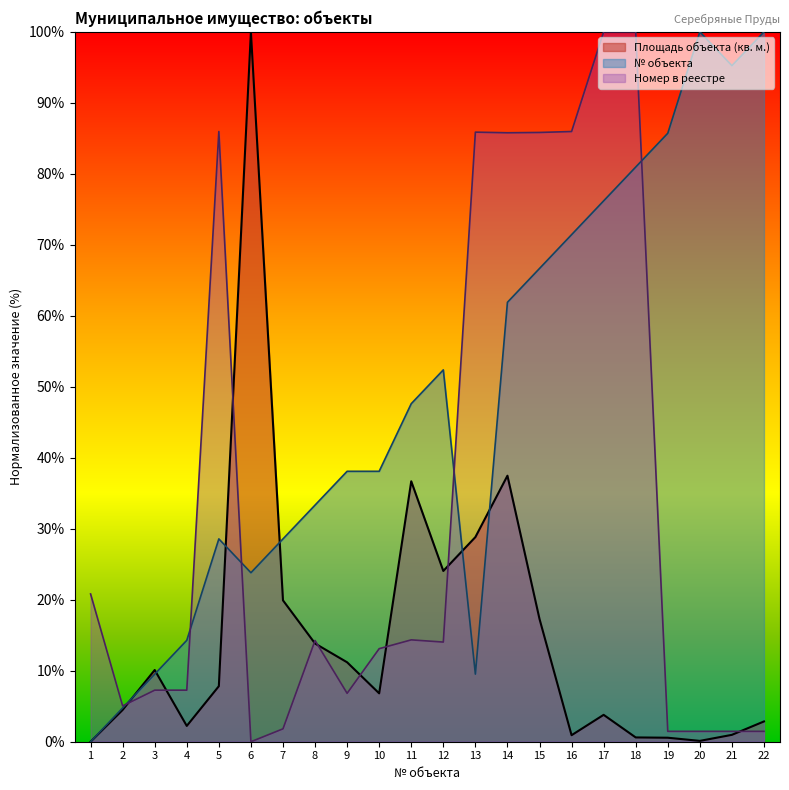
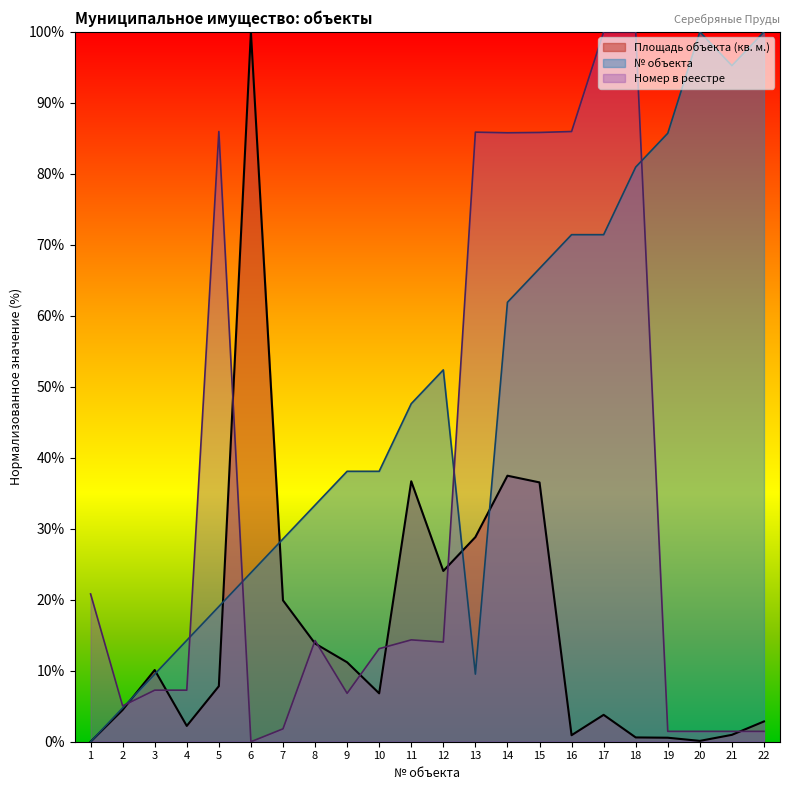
№ объекта, 5: 29% -> 19%
Площадь объекта (кв. м.), 15: 17% -> 37%
№ объекта, 17: 76% -> 71%
